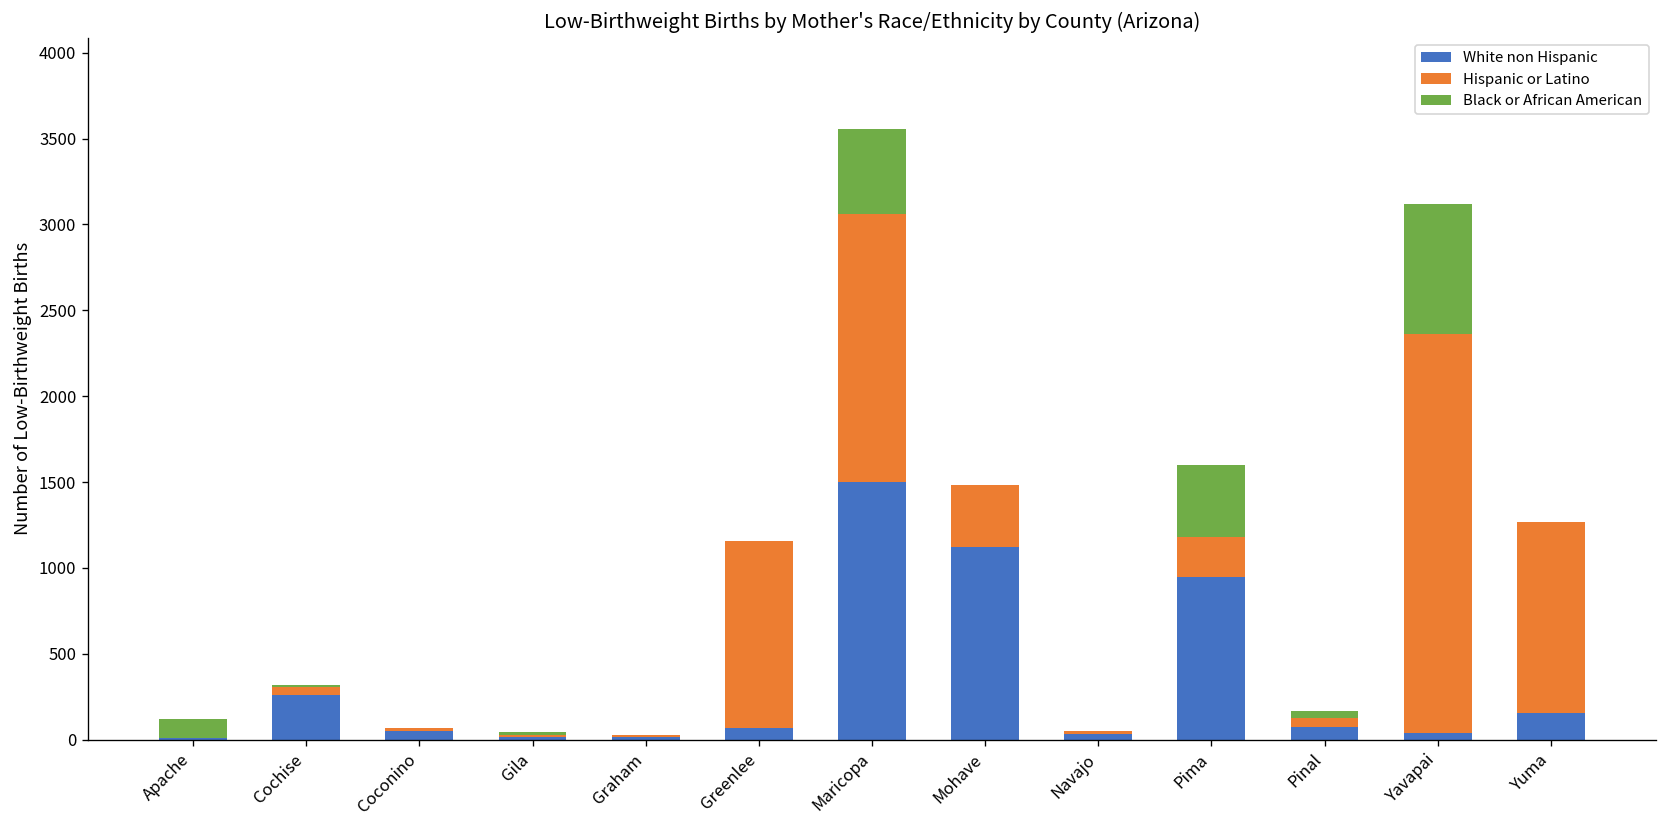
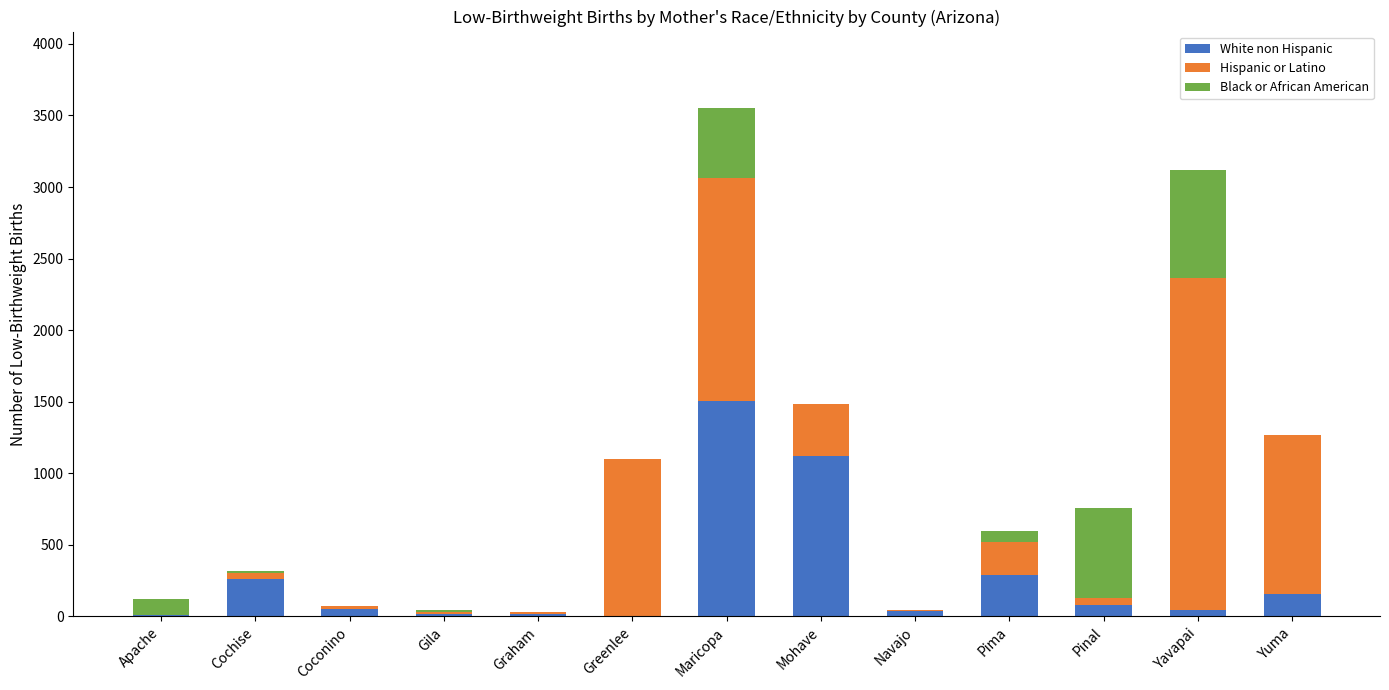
White non Hispanic, Greenlee: 70 -> 10
White non Hispanic, Pima: 950 -> 290
Black or African American, Pima: 420 -> 80
Black or African American, Pinal: 40 -> 630
